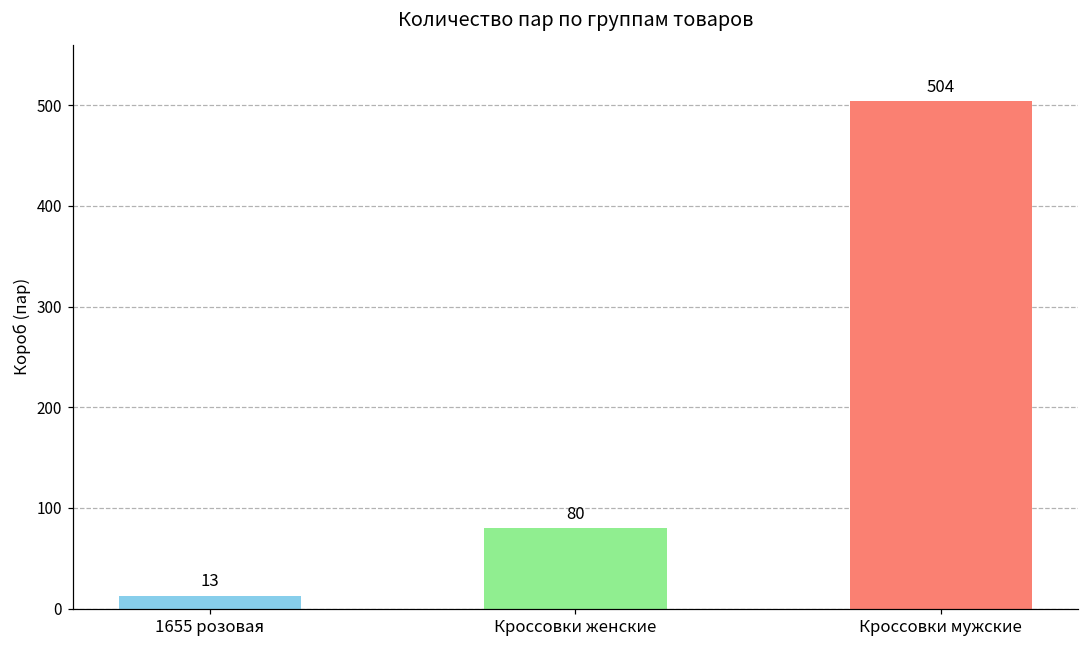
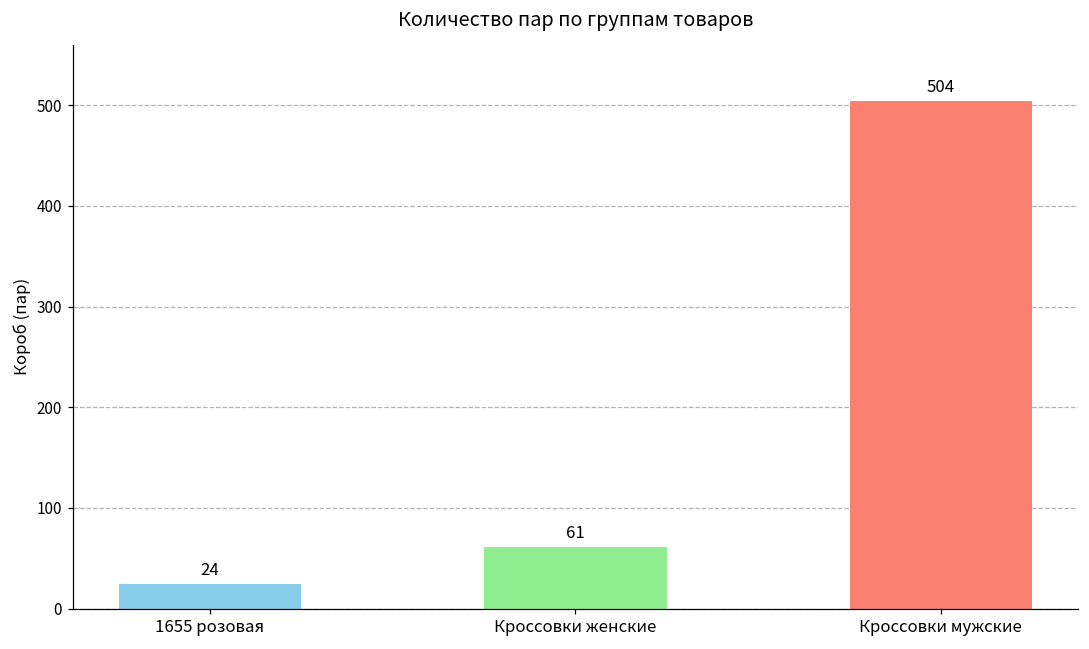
1655 розовая: 13 -> 24
Кроссовки женские: 80 -> 61
